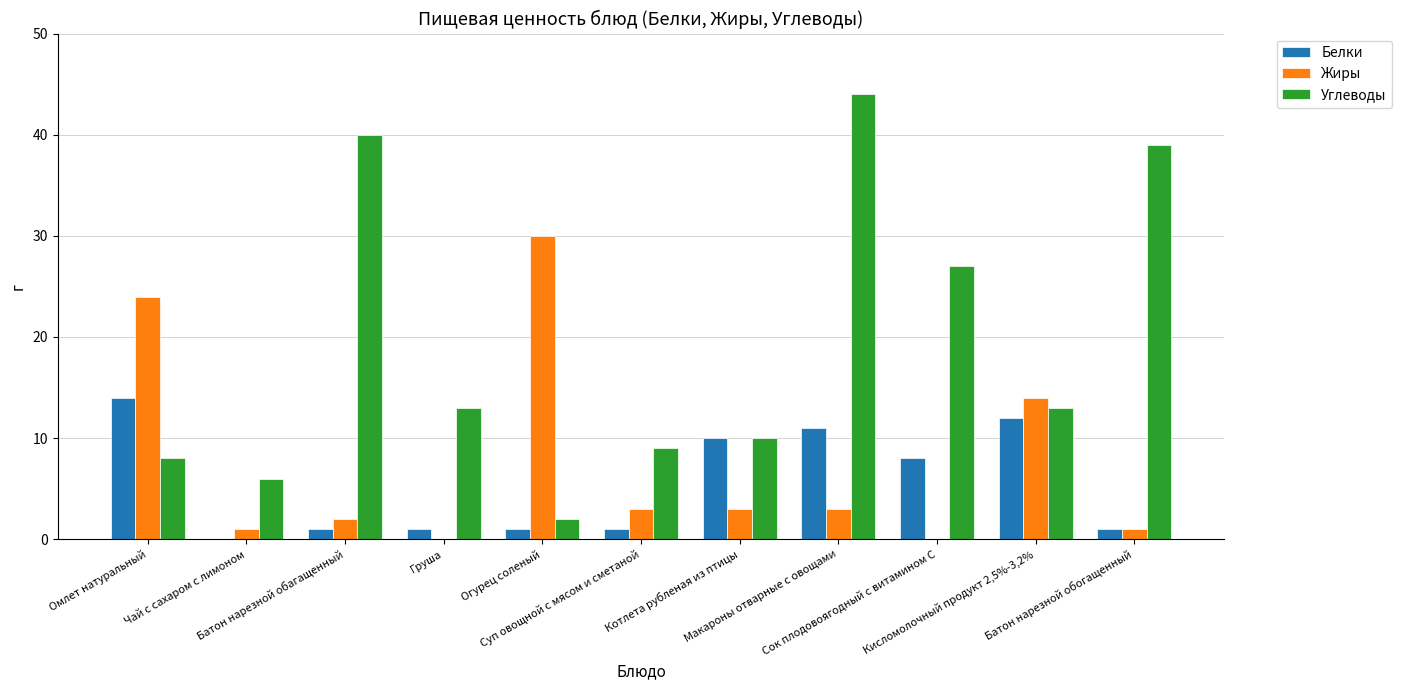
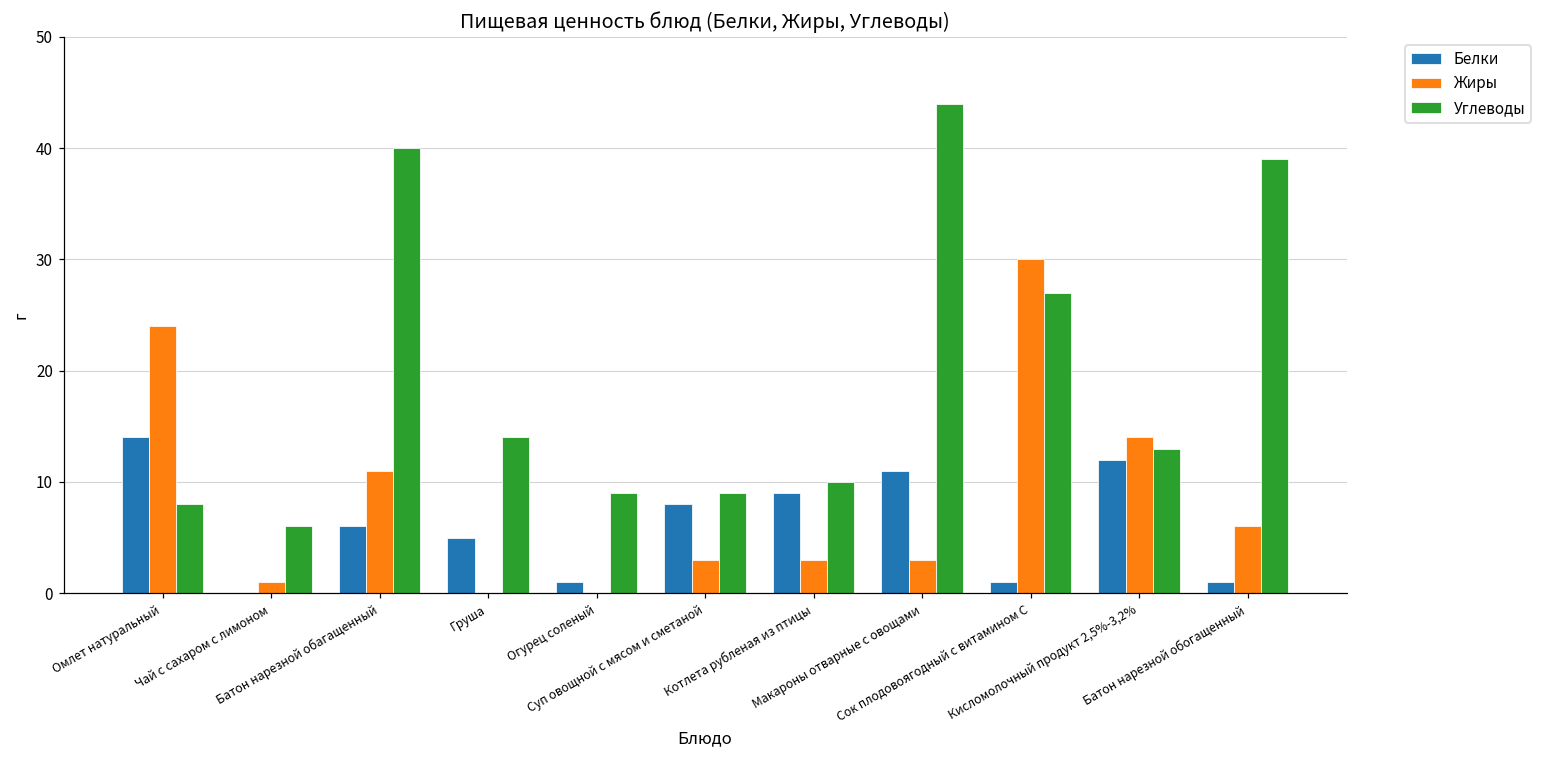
Белки, Батон нарезной обагащенный: 1 -> 6
Жиры, Батон нарезной обагащенный: 2 -> 11
Белки, Груша: 1 -> 5
Углеводы, Груша: 13 -> 14
Жиры, Огурец соленый: 30 -> 0
Углеводы, Огурец соленый: 2 -> 9
Белки, Суп овощной с мясом и сметаной: 1 -> 8
Белки, Котлета рубленая из птицы: 10 -> 9
Белки, Сок плодовоягодный с витамином С: 8 -> 1
Жиры, Сок плодовоягодный с витамином С: 0 -> 30
Жиры, Батон нарезной обогащенный: 1 -> 6
